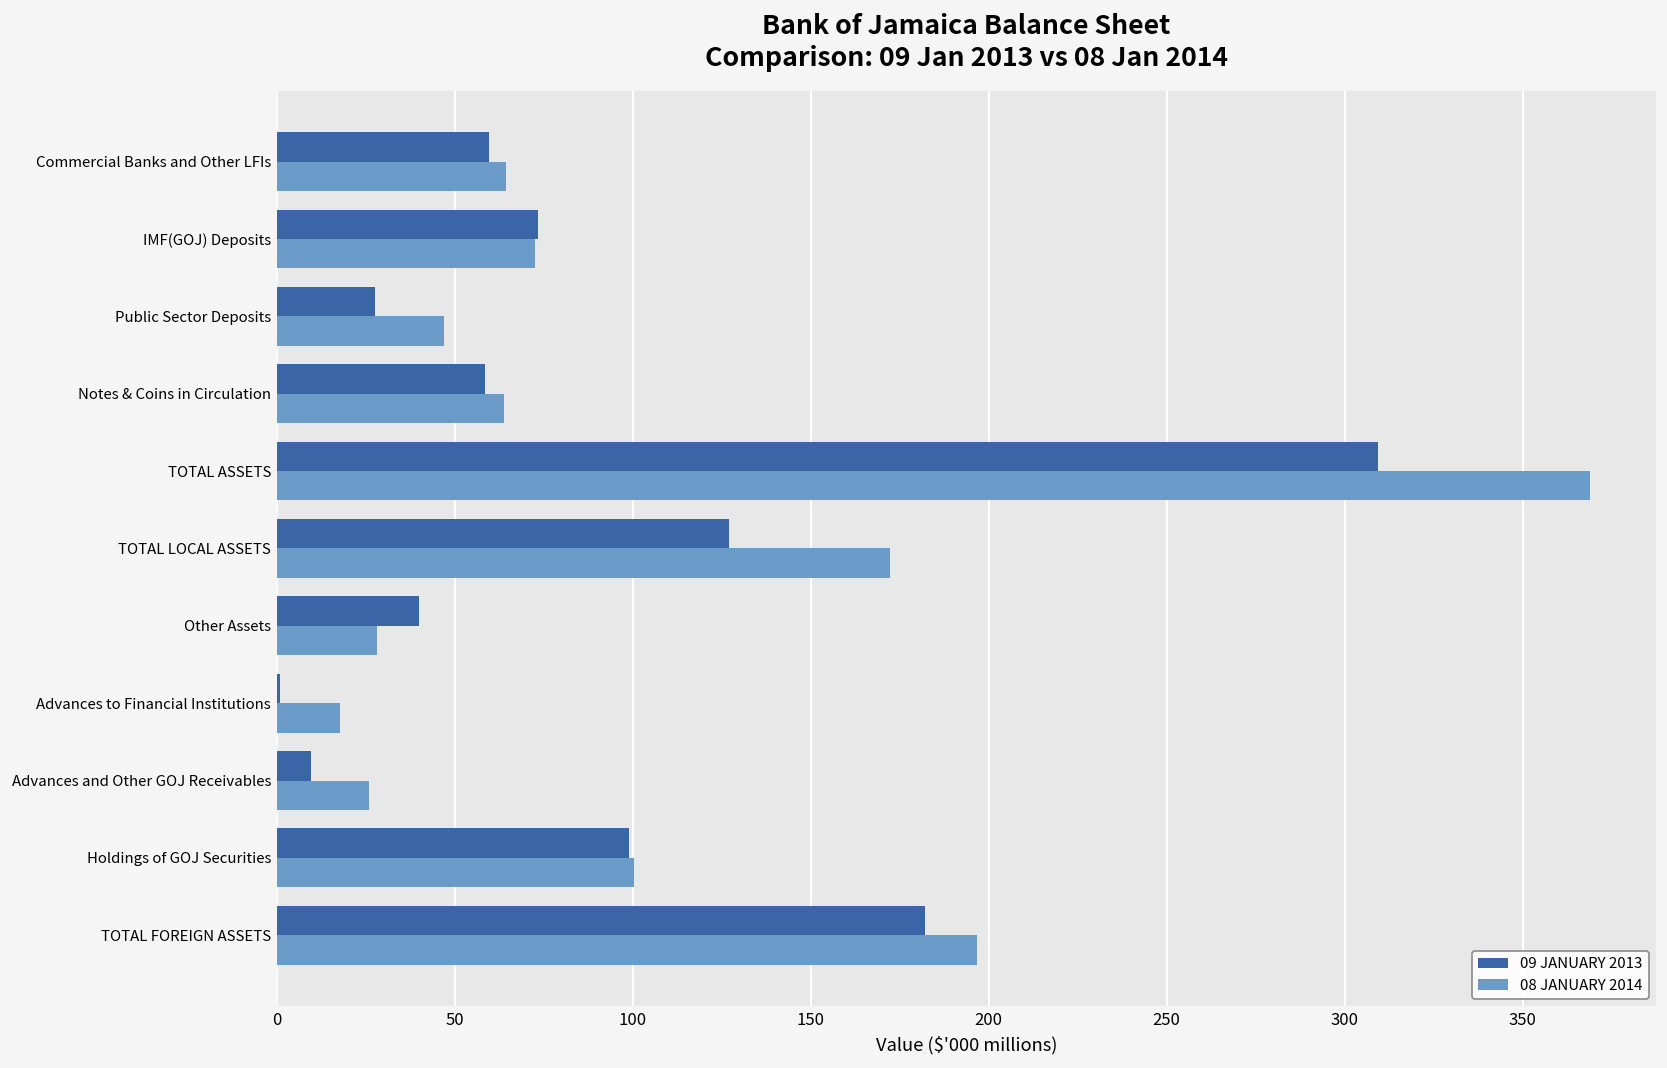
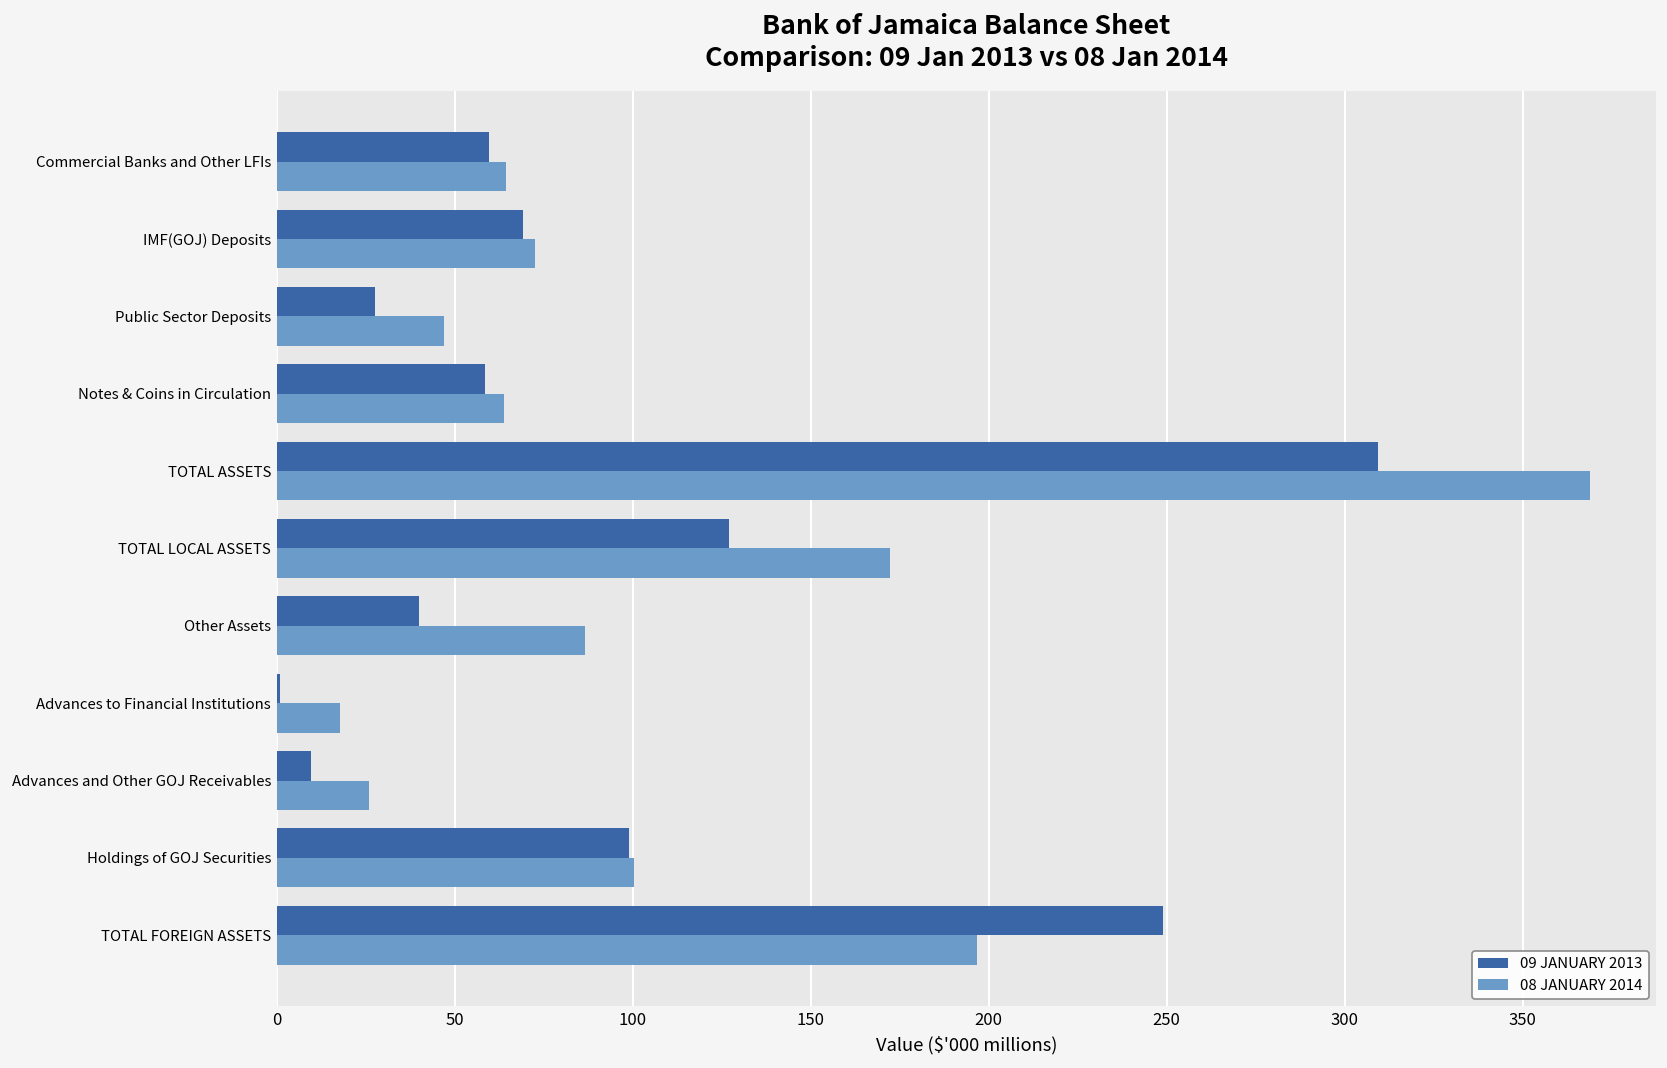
09 JANUARY 2013, IMF(GOJ) Deposits: 73 -> 69
08 JANUARY 2014, Other Assets: 28 -> 87
09 JANUARY 2013, TOTAL FOREIGN ASSETS: 182 -> 249
